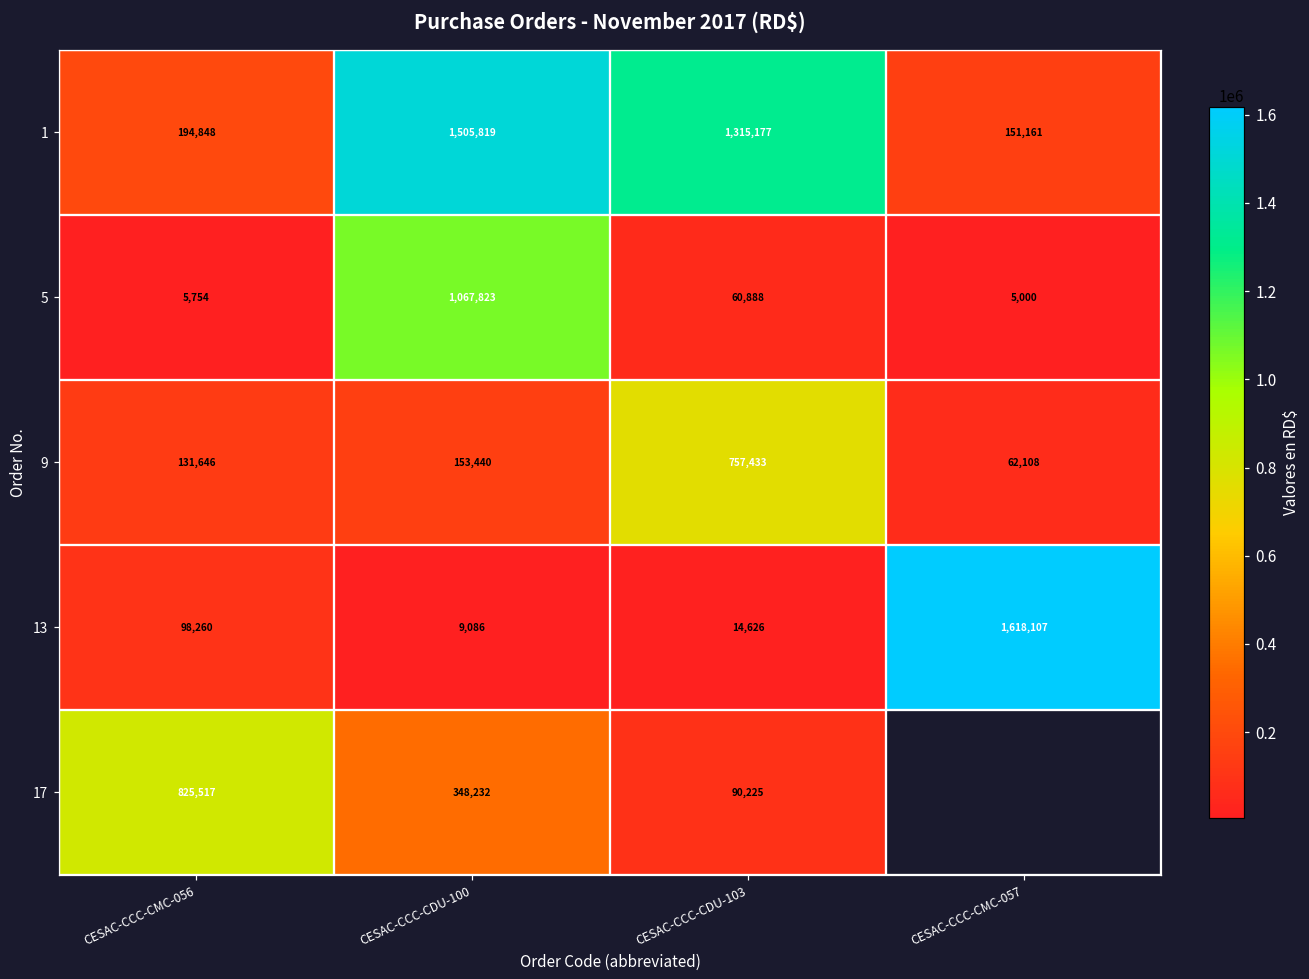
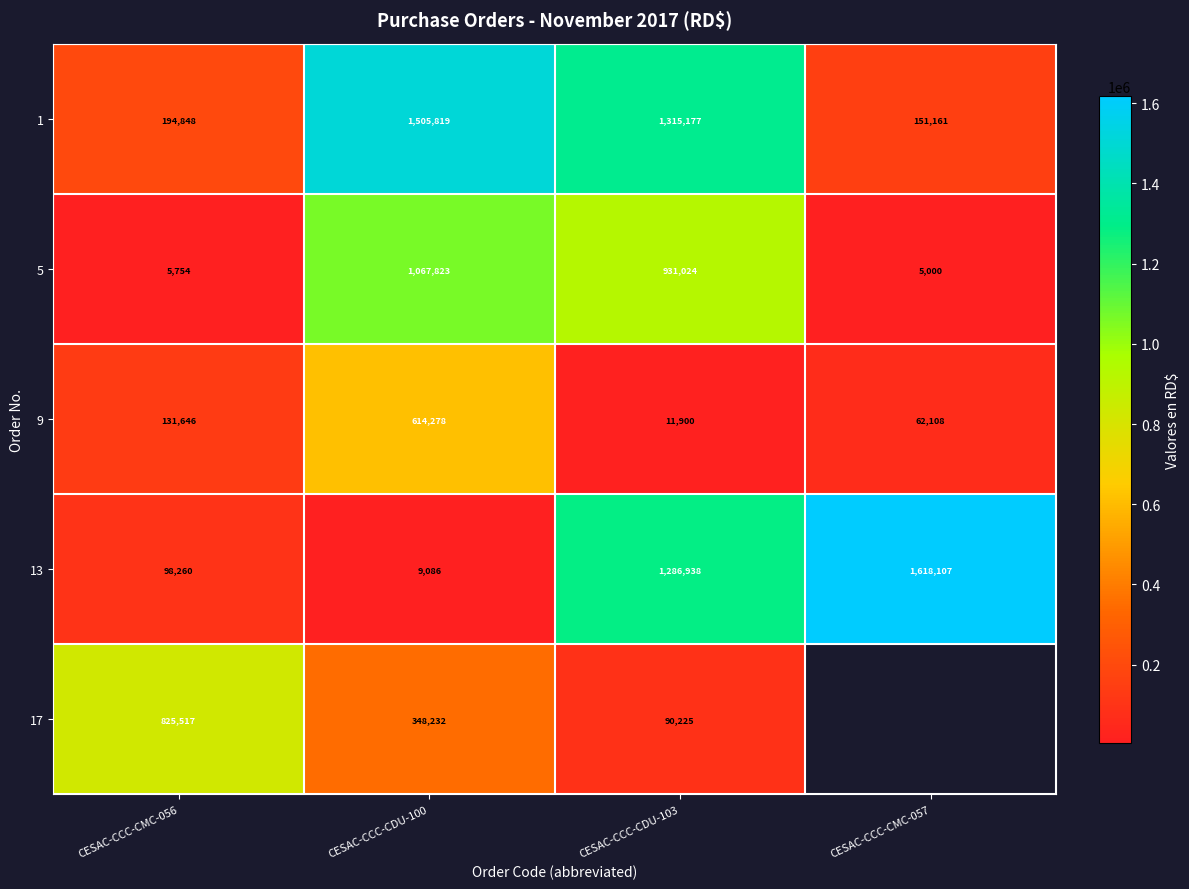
5, CESAC-CCC-CDU-103: 60,888 -> 931,024
9, CESAC-CCC-CDU-100: 153,440 -> 614,278
9, CESAC-CCC-CDU-103: 757,433 -> 11,900
13, CESAC-CCC-CDU-103: 14,626 -> 1,286,938
